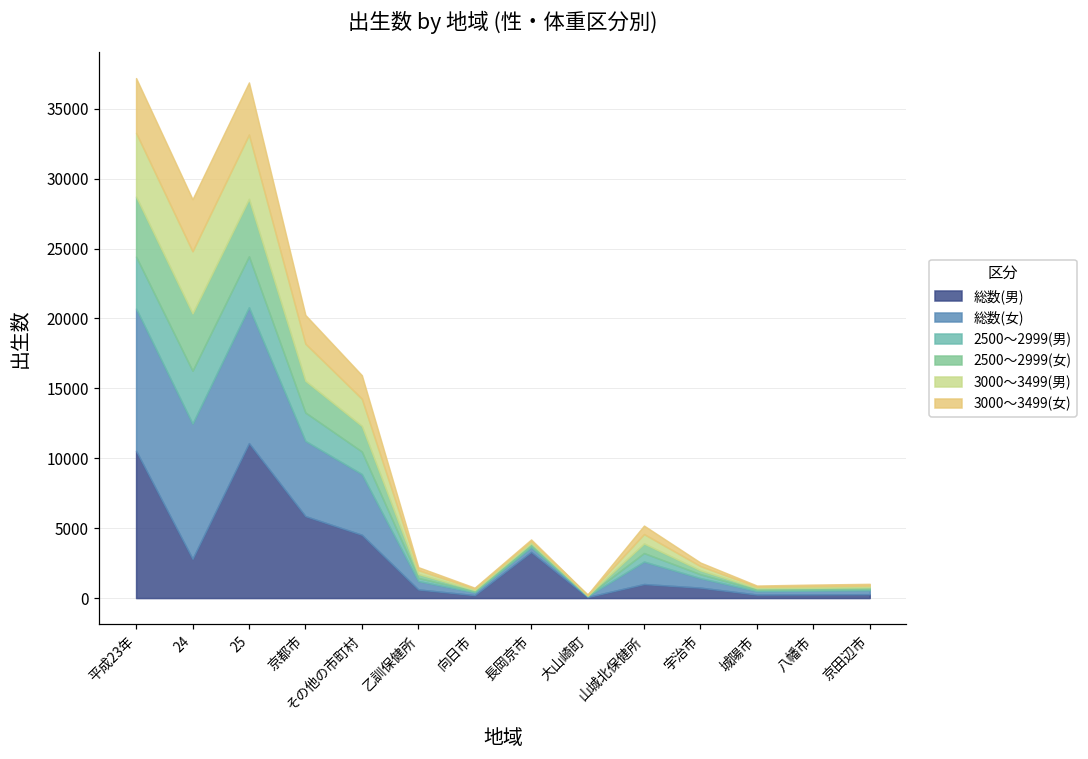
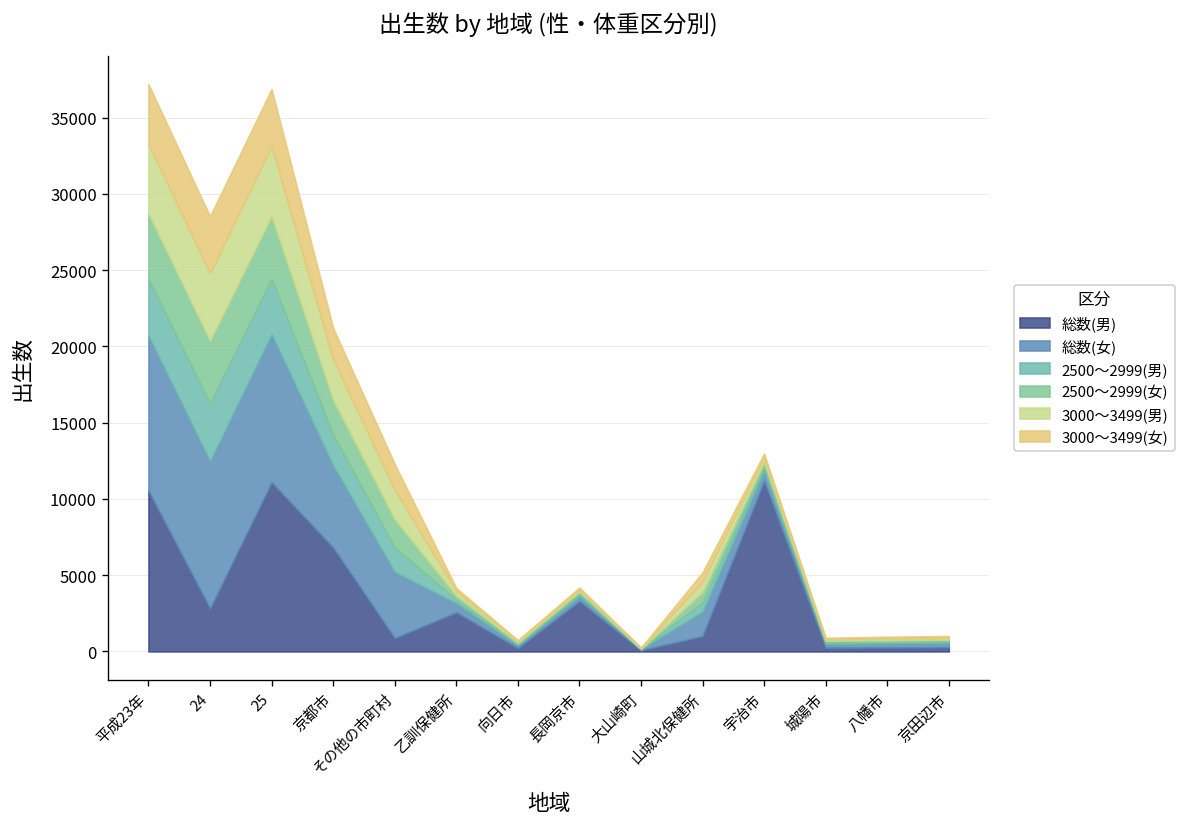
総数(男), 京都市: 5900 -> 6800
総数(男), その他の市町村: 4500 -> 900
総数(男), 乙訓保健所: 600 -> 2600
総数(男), 宇治市: 700 -> 11200
